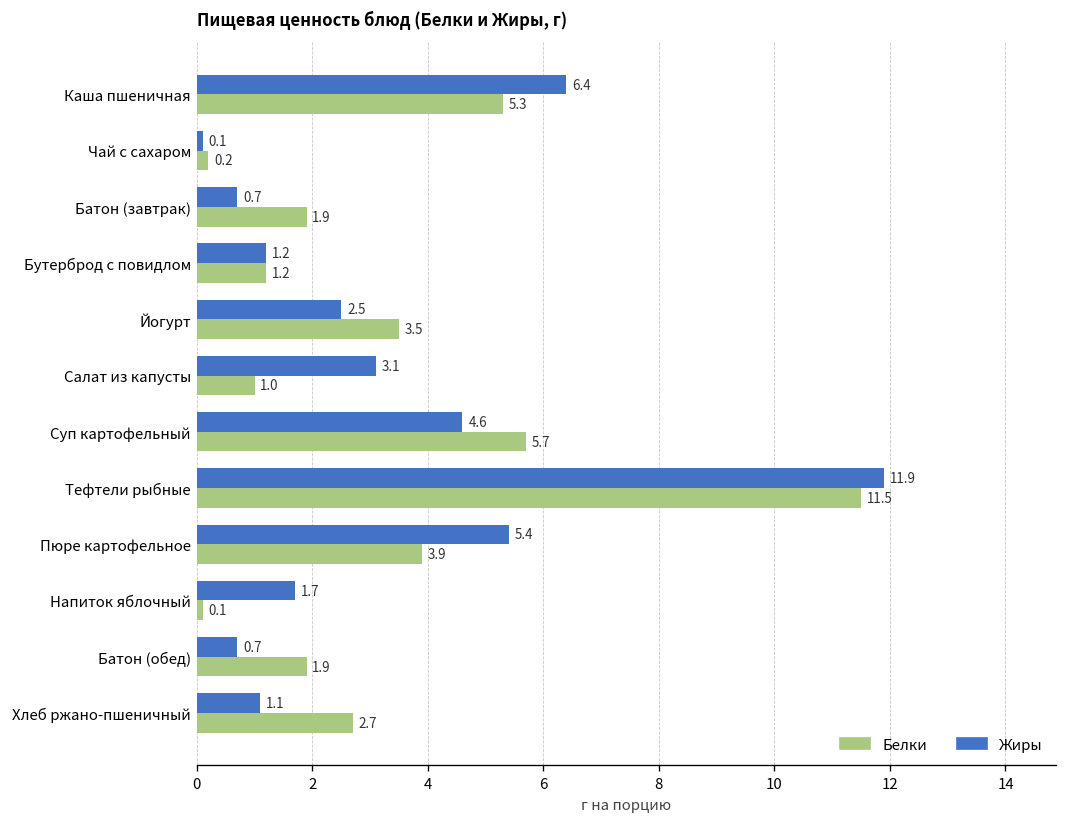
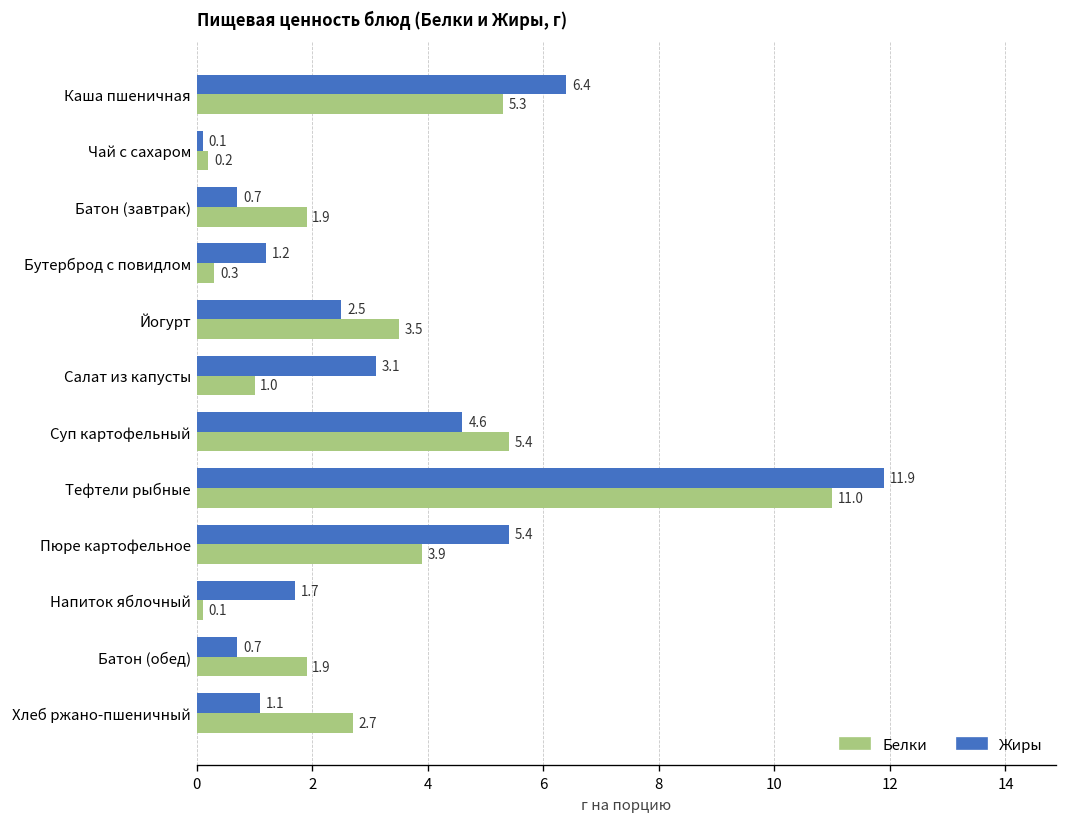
Белки, Бутерброд с повидлом: 1.2 -> 0.3
Белки, Суп картофельный: 5.7 -> 5.4
Белки, Тефтели рыбные: 11.5 -> 11.0
